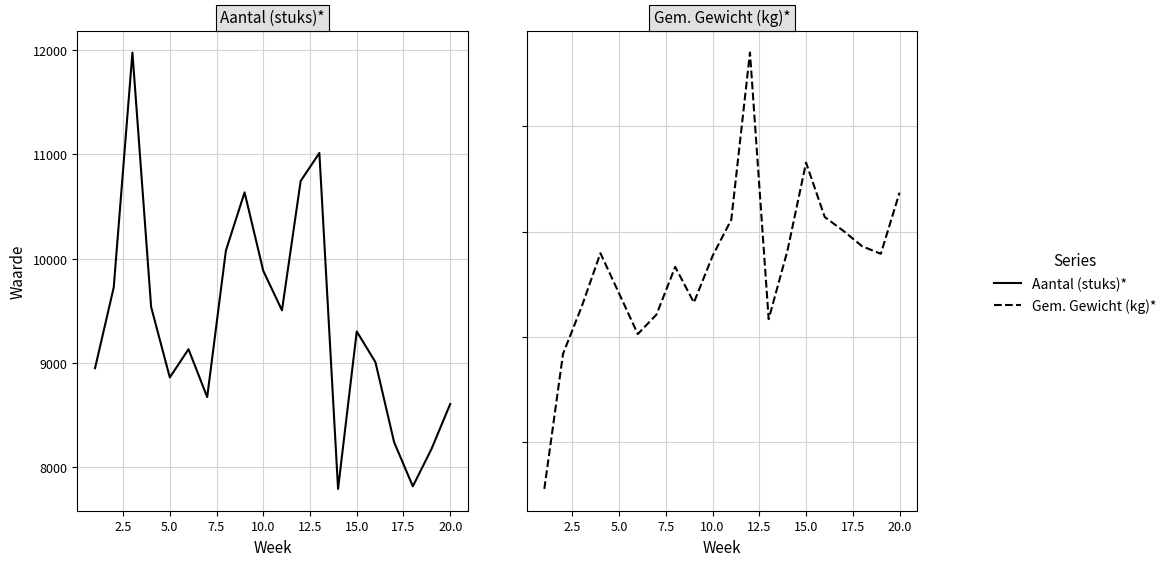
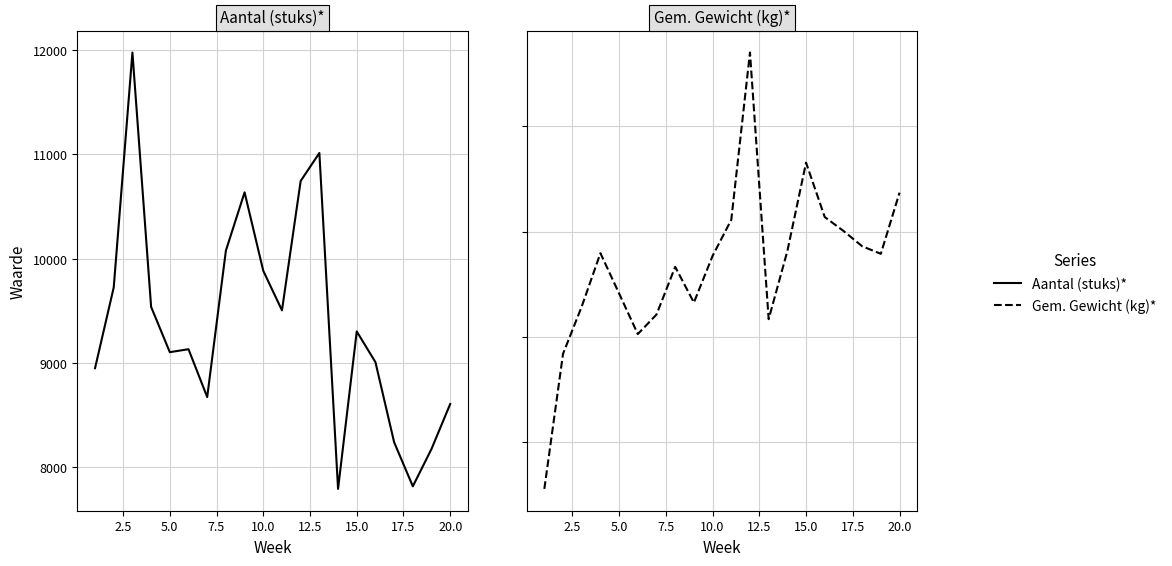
Aantal (stuks)*, 5.0: 8860 -> 9100
